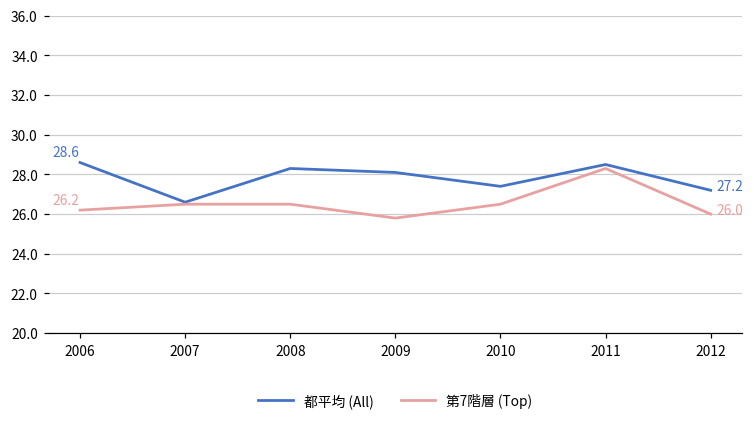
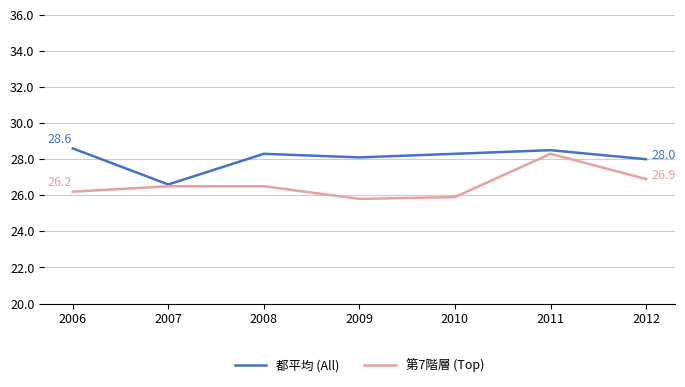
都平均 (All), 2010: 27.4 -> 28.3
第7階層 (Top), 2010: 26.5 -> 25.9
都平均 (All), 2012: 27.2 -> 28.0
第7階層 (Top), 2012: 26.0 -> 26.9
